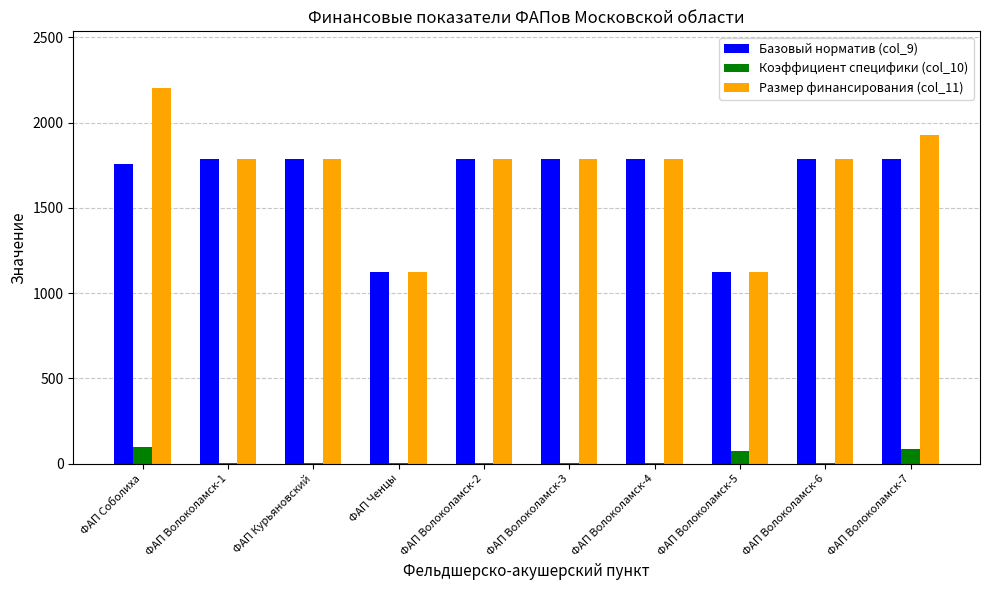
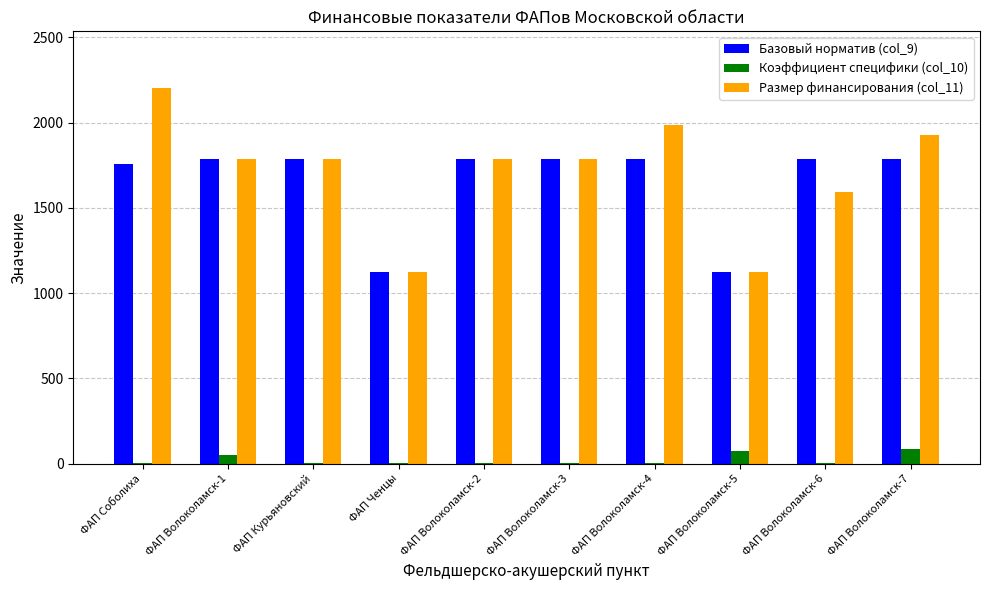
Коэффициент специфики (col_10), ФАП Соболиха: 100 -> 0
Коэффициент специфики (col_10), ФАП Волоколамск-1: 0 -> 50
Размер финансирования (col_11), ФАП Волоколамск-4: 1790 -> 1990
Размер финансирования (col_11), ФАП Волоколамск-6: 1790 -> 1590
